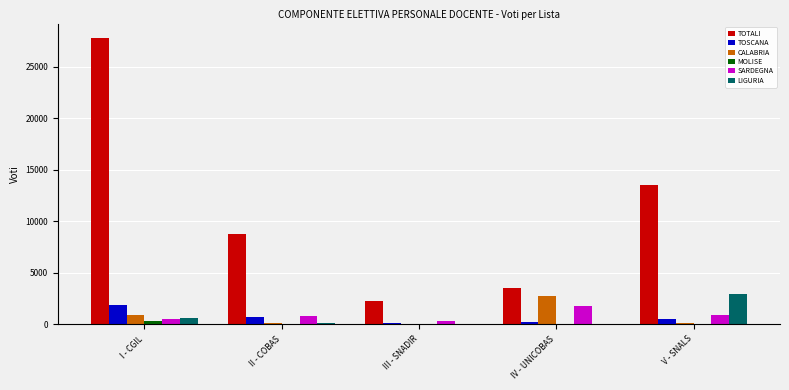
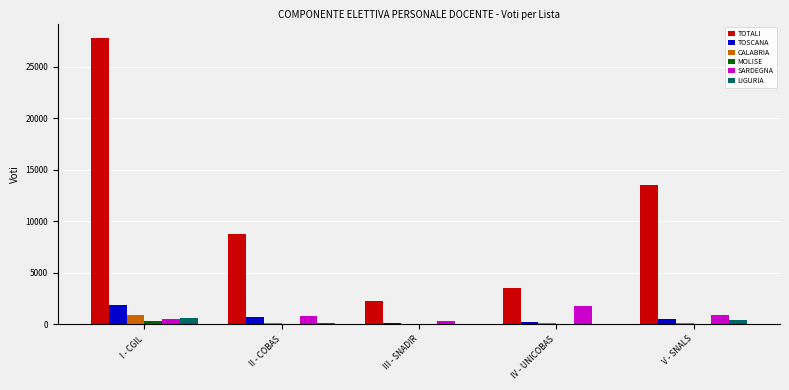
CALABRIA, IV - UNICOBAS: 2700 -> 200
LIGURIA, V - SNALS: 3000 -> 400
